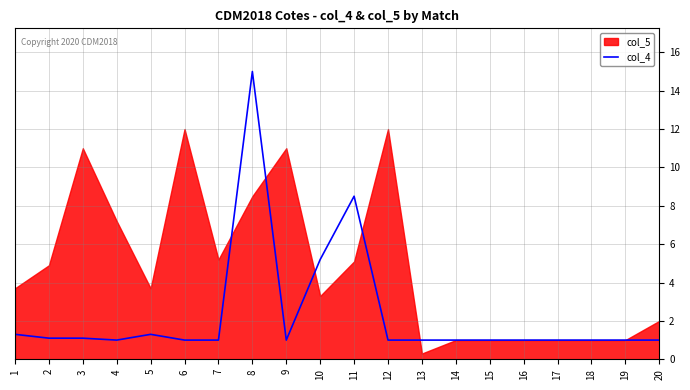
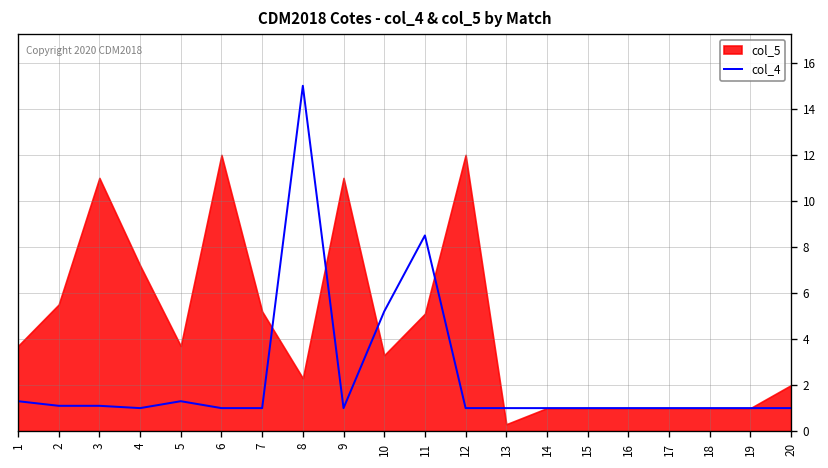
col_5, 2: 4.9 -> 5.5
col_5, 8: 8.5 -> 2.3
